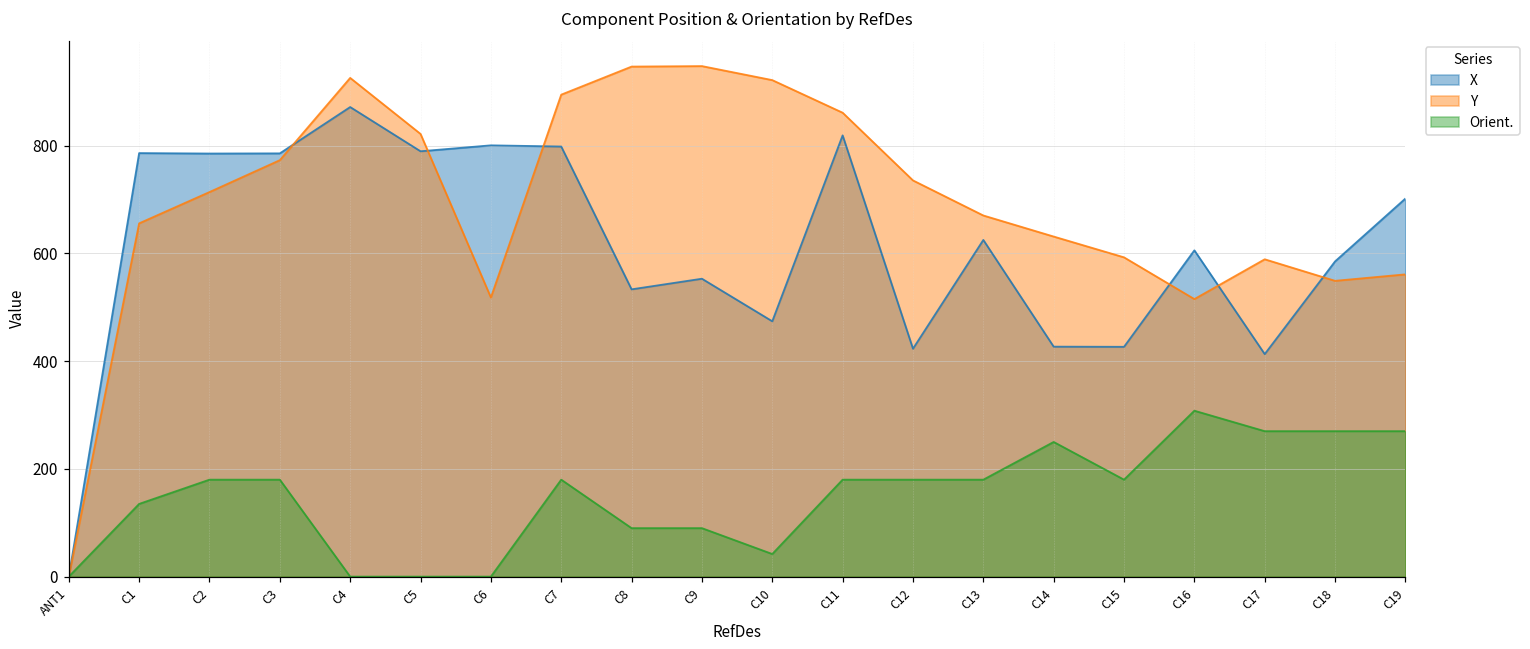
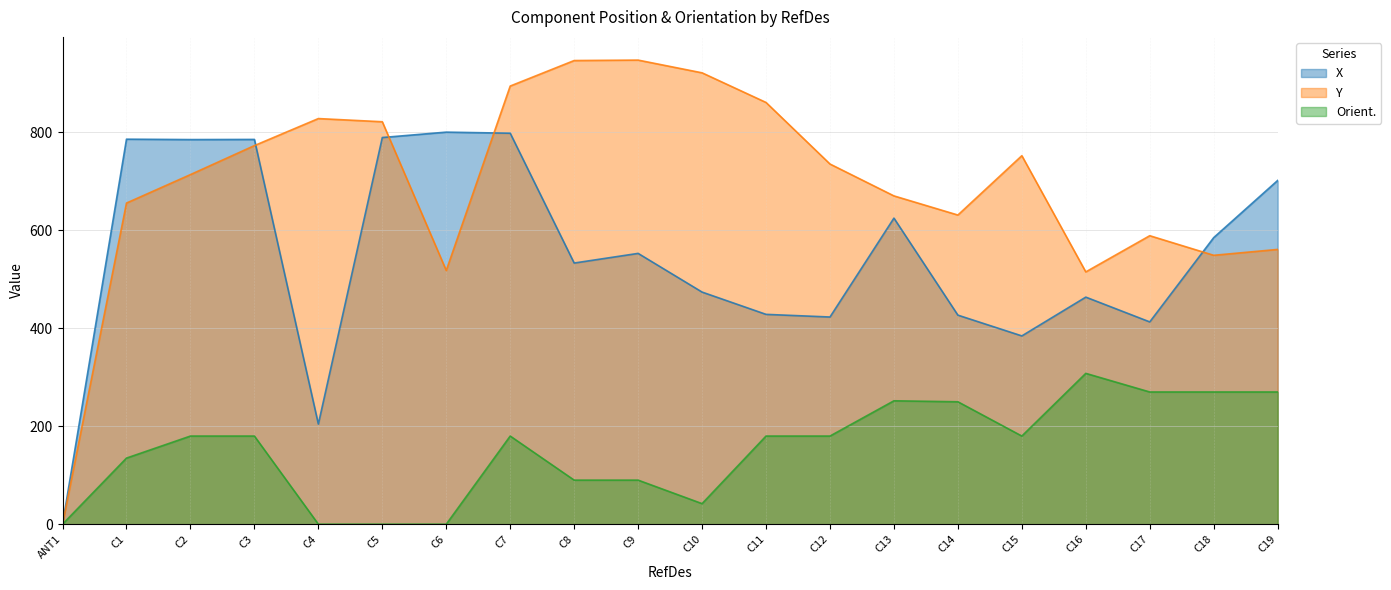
X, C4: 870 -> 200
Y, C4: 930 -> 830
X, C11: 820 -> 430
Orient., C13: 180 -> 250
X, C15: 430 -> 380
Y, C15: 590 -> 750
X, C16: 610 -> 460
